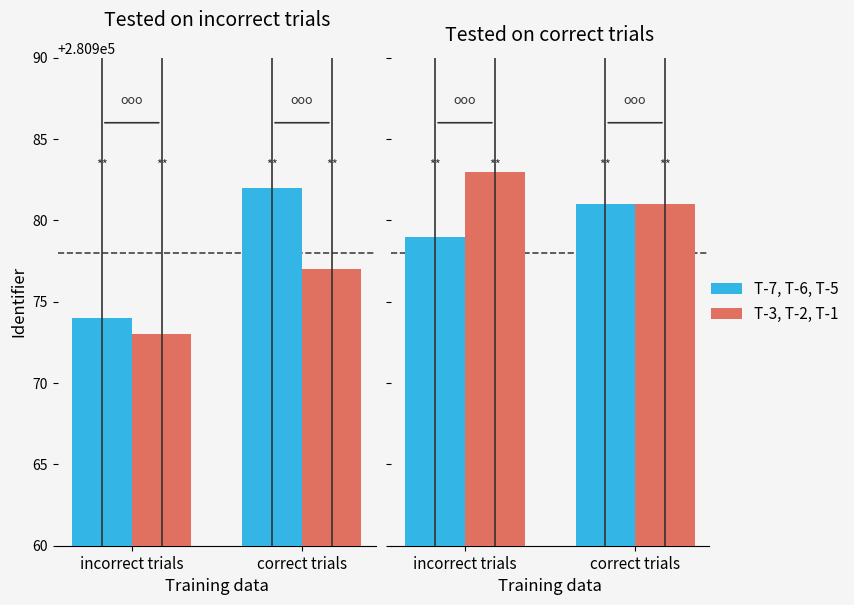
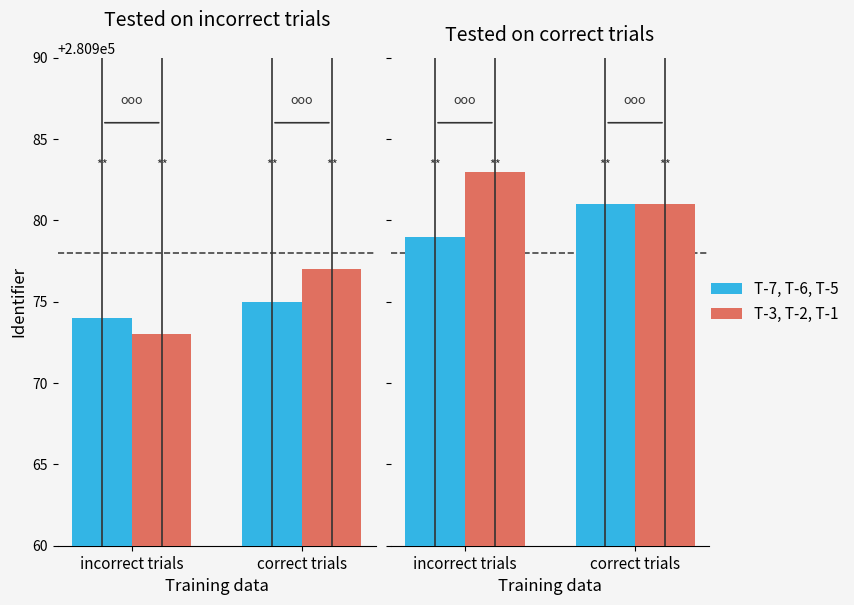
Tested on incorrect trials, T-7, T-6, T-5, correct trials: 280982 -> 280975
